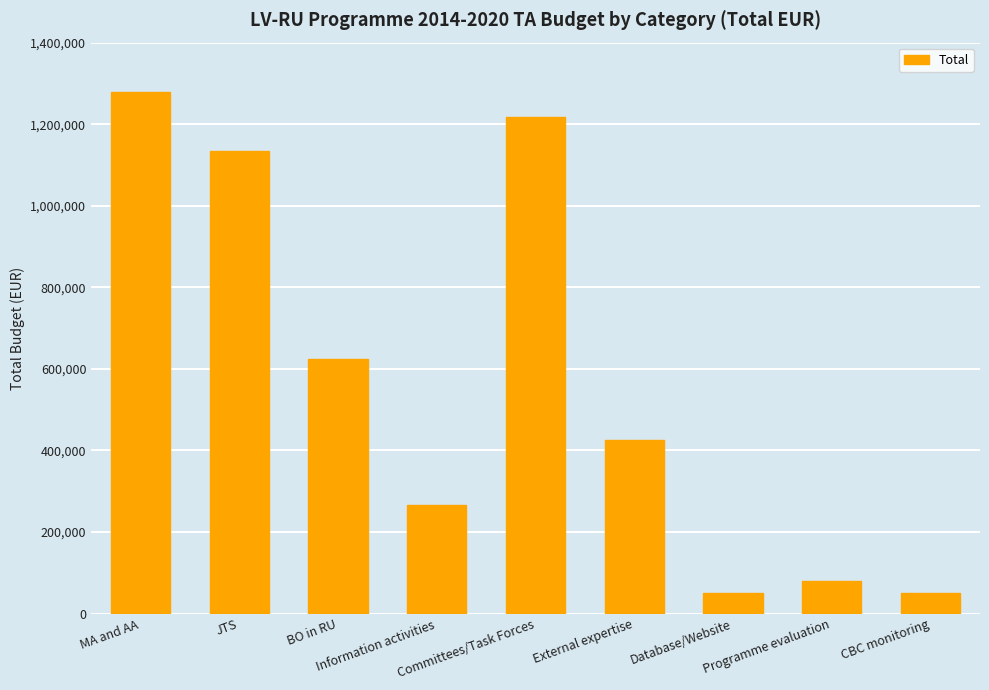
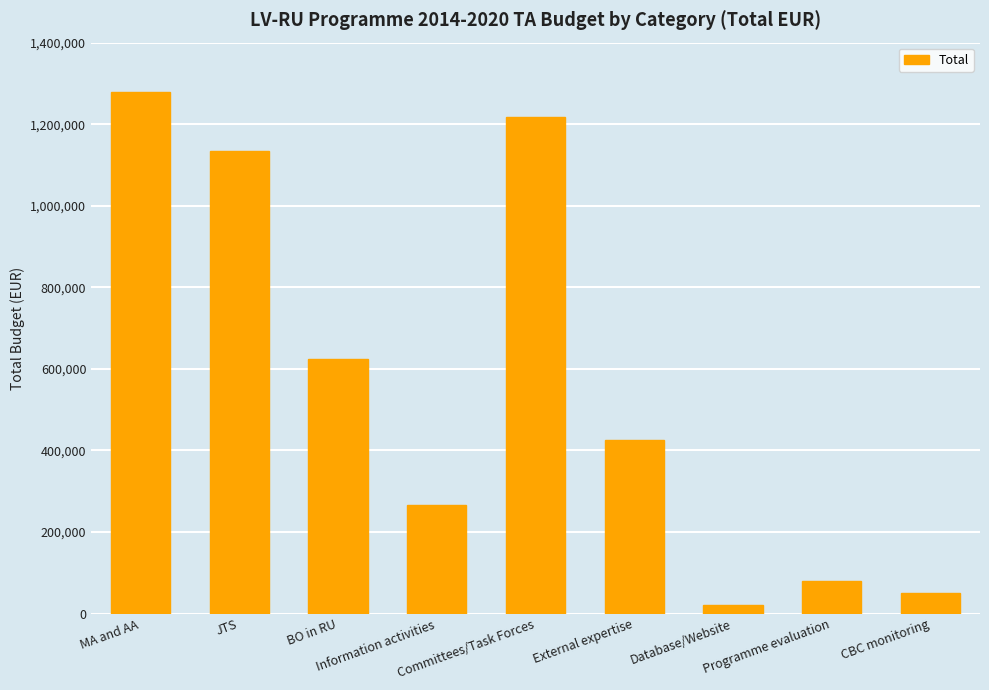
Database/Website: 50,000 -> 20,000
